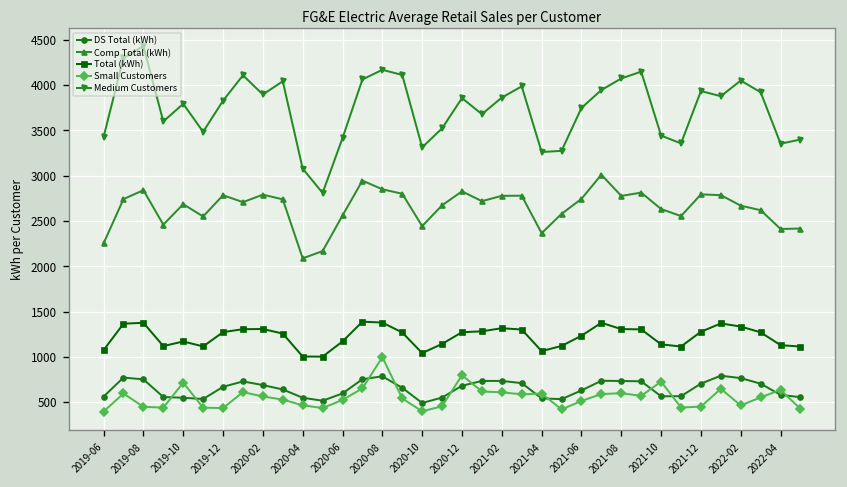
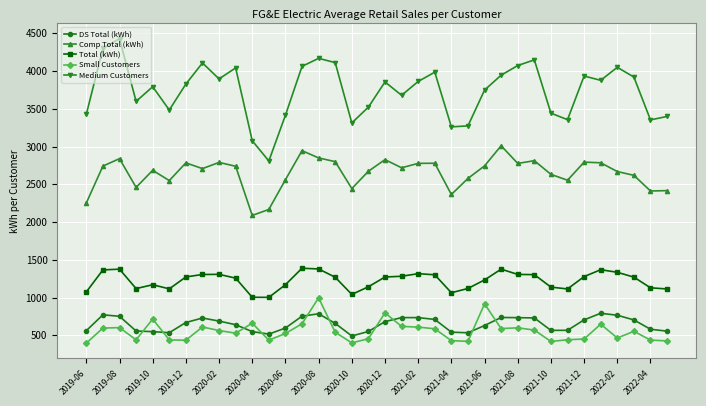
Small Customers, 2019-08: 400 -> 600
Small Customers, 2020-04: 500 -> 700
Small Customers, 2021-04: 600 -> 400
Small Customers, 2021-06: 500 -> 900
Small Customers, 2021-10: 700 -> 400
Small Customers, 2022-04: 600 -> 400
